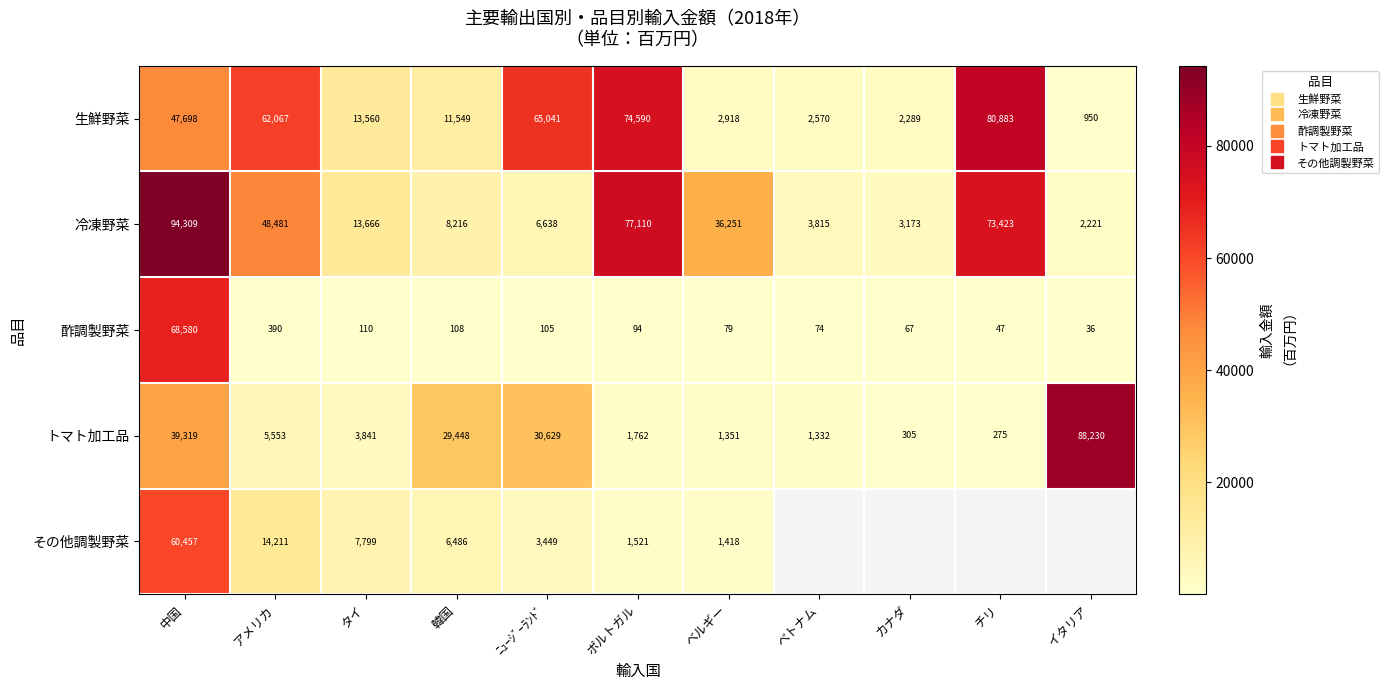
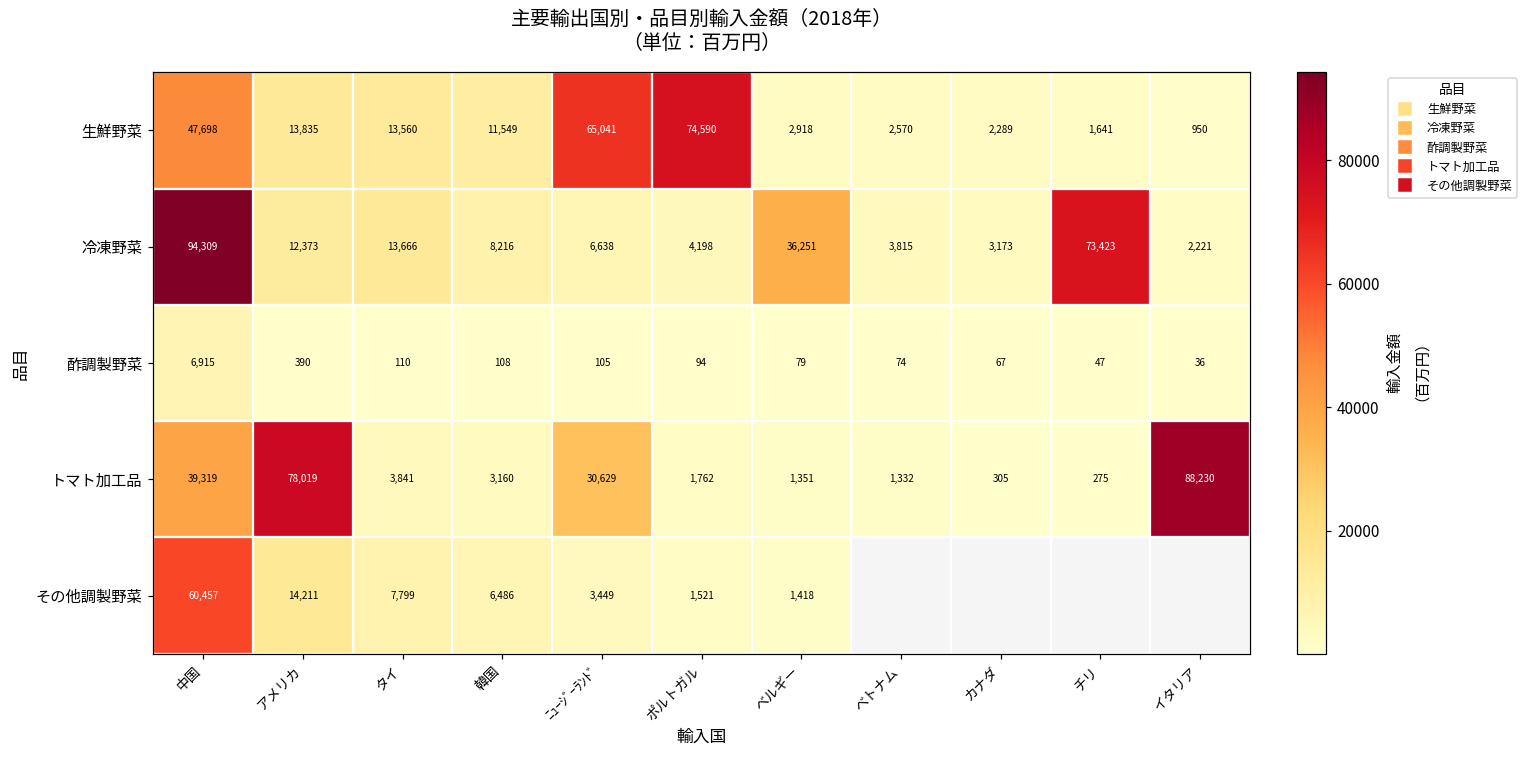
生鮮野菜, アメリカ: 62,067 -> 13,835
生鮮野菜, チリ: 80,883 -> 1,641
冷凍野菜, アメリカ: 48,481 -> 12,373
冷凍野菜, ポルトガル: 77,110 -> 4,198
酢調製野菜, 中国: 68,580 -> 6,915
トマト加工品, アメリカ: 5,553 -> 78,019
トマト加工品, 韓国: 29,448 -> 3,160
